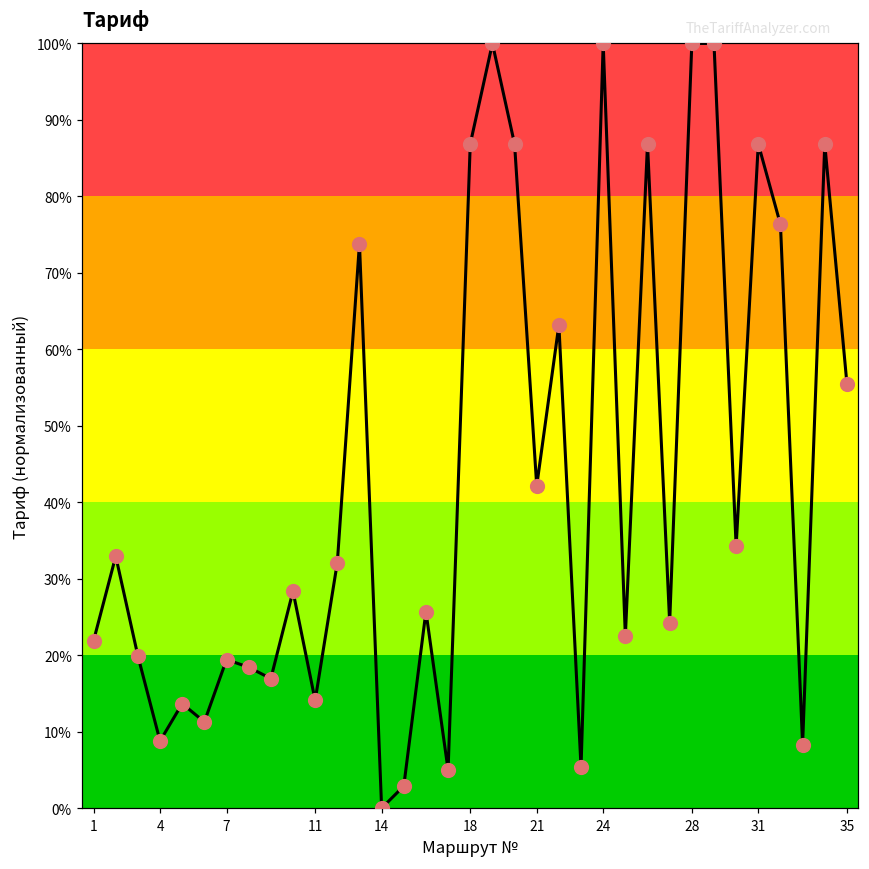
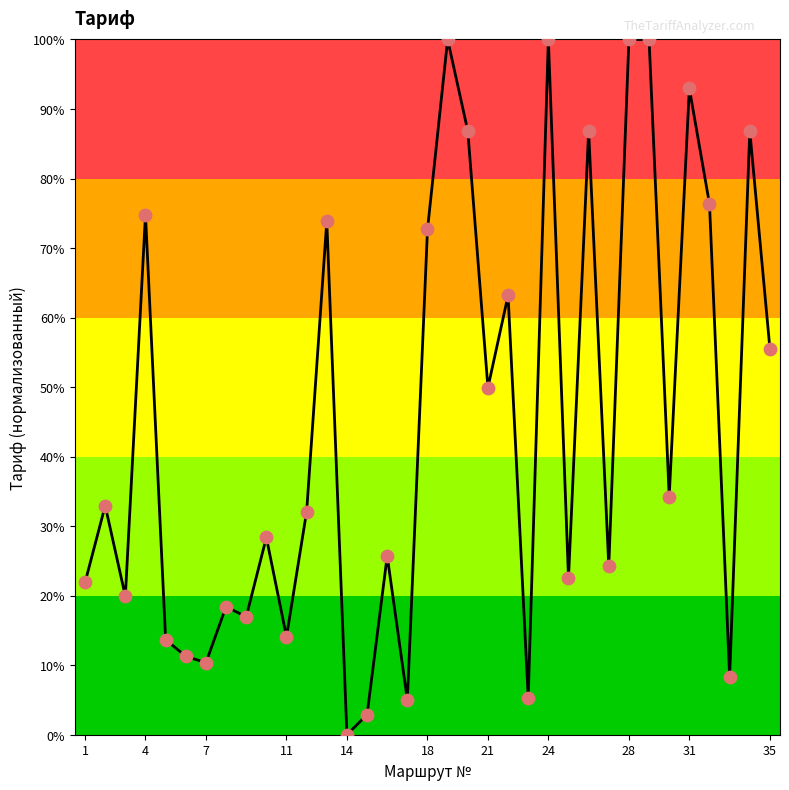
4: 9% -> 75%
7: 19% -> 10%
18: 87% -> 73%
21: 42% -> 50%
31: 87% -> 93%
